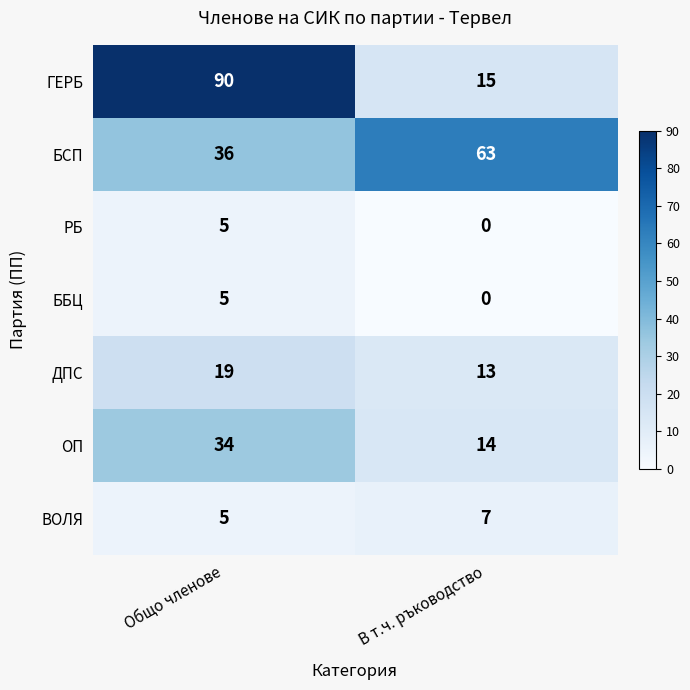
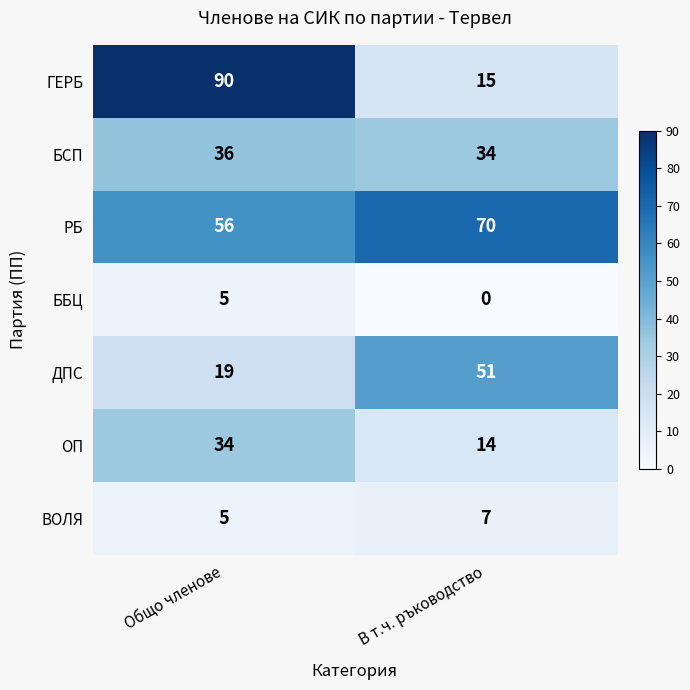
БСП, В т.ч. ръководство: 63 -> 34
РБ, Общо членове: 5 -> 56
РБ, В т.ч. ръководство: 0 -> 70
ДПС, В т.ч. ръководство: 13 -> 51
